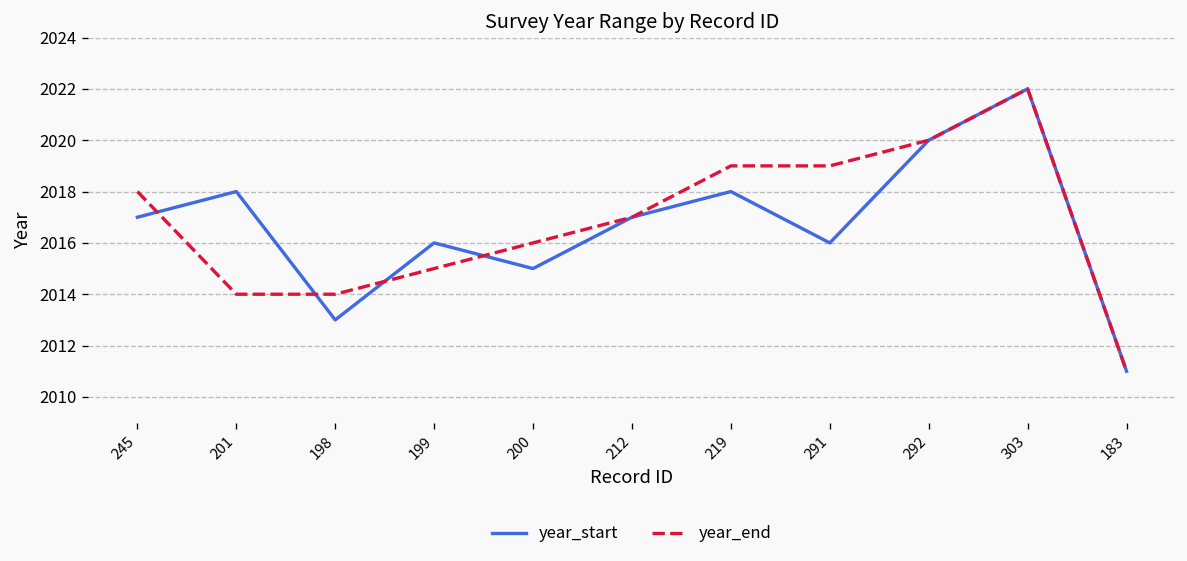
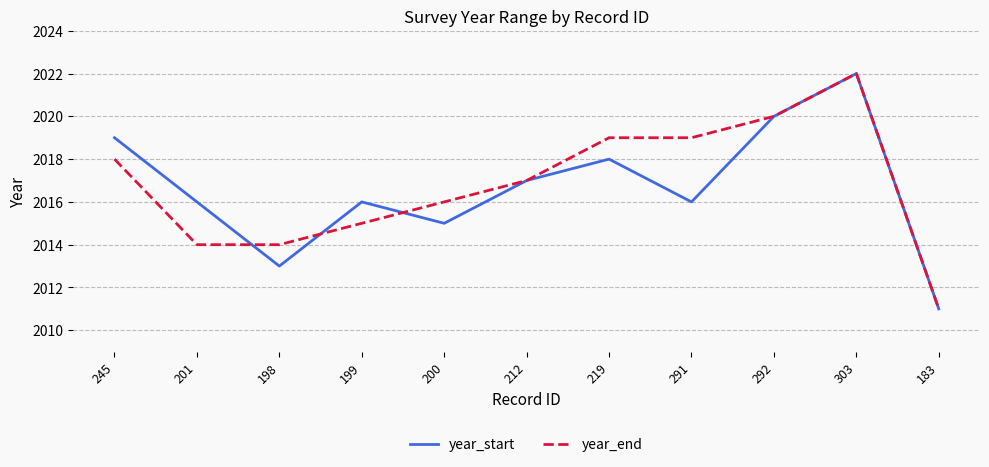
year_start, 245: 2017 -> 2019
year_start, 201: 2018 -> 2016
